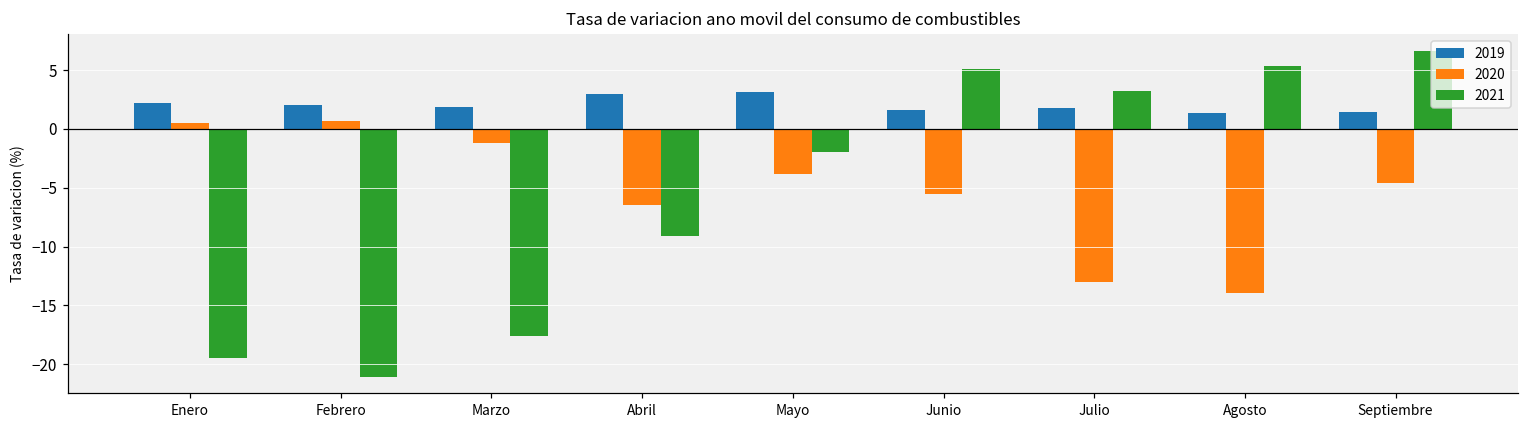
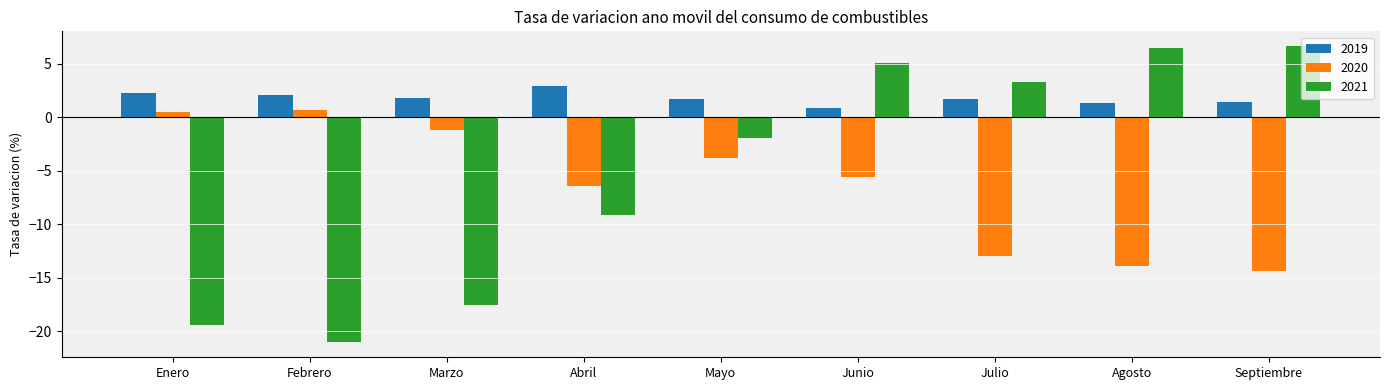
2019, Mayo: 3.1 -> 1.7
2019, Junio: 1.6 -> 0.8
2021, Agosto: 5.3 -> 6.4
2020, Septiembre: -4.6 -> -14.3
